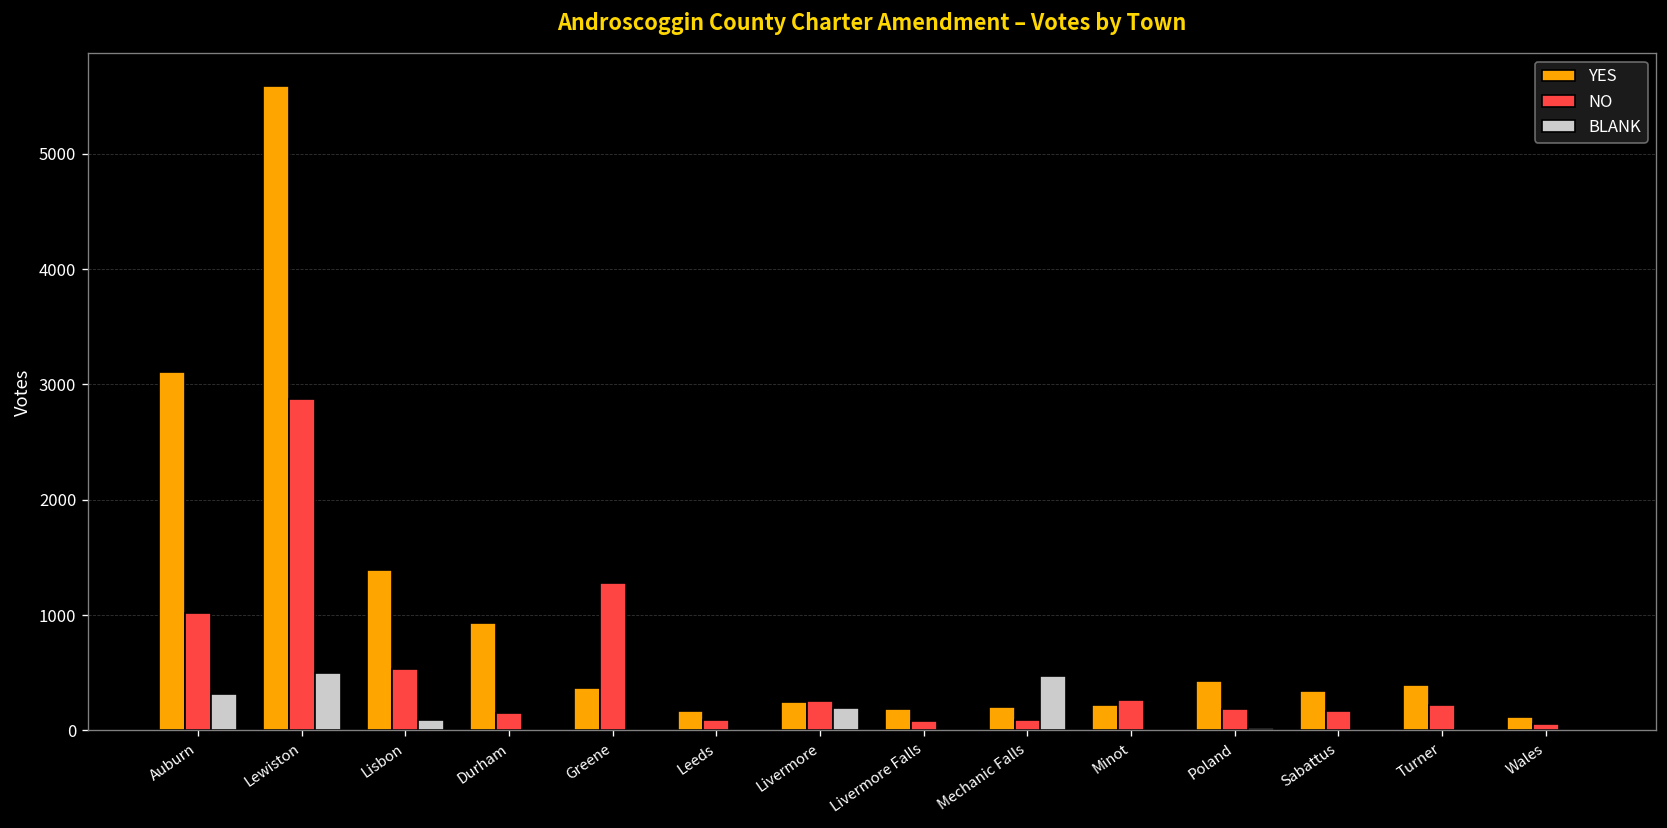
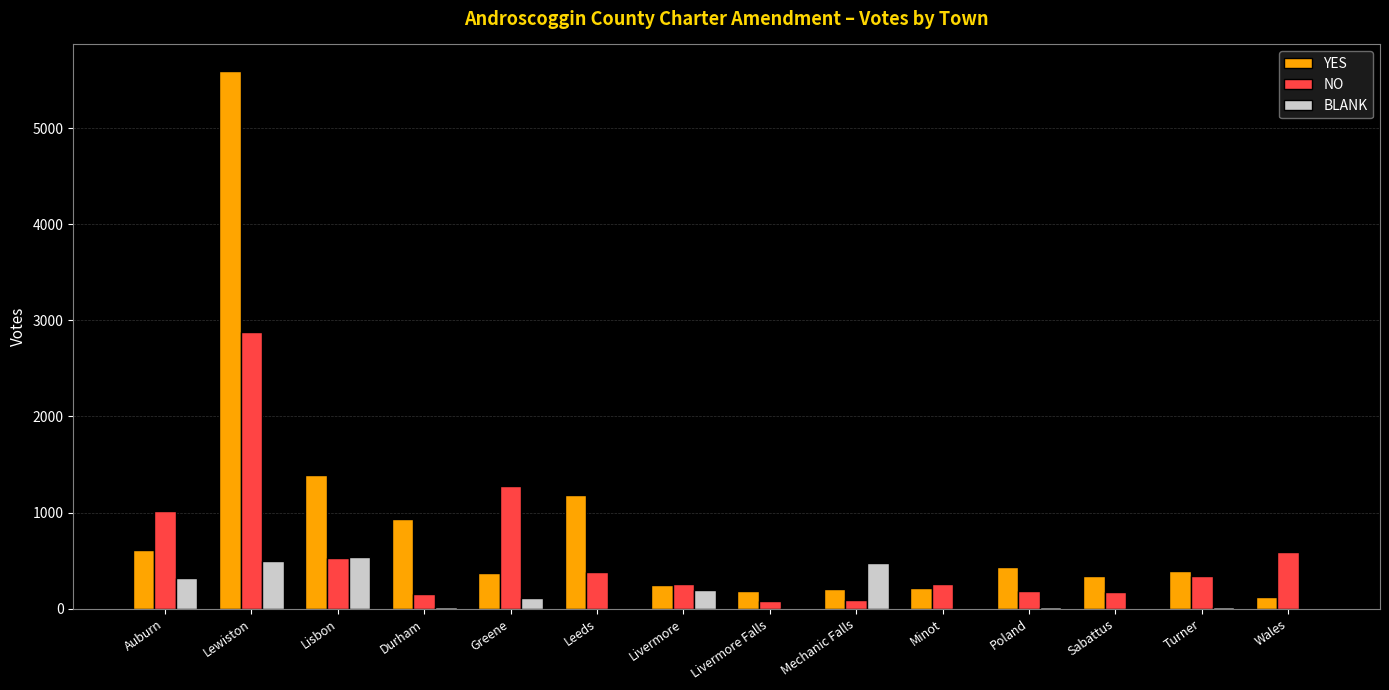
YES, Auburn: 3100 -> 600
BLANK, Lisbon: 100 -> 500
BLANK, Greene: 0 -> 100
YES, Leeds: 200 -> 1200
NO, Leeds: 100 -> 400
NO, Turner: 200 -> 300
NO, Wales: 100 -> 600
